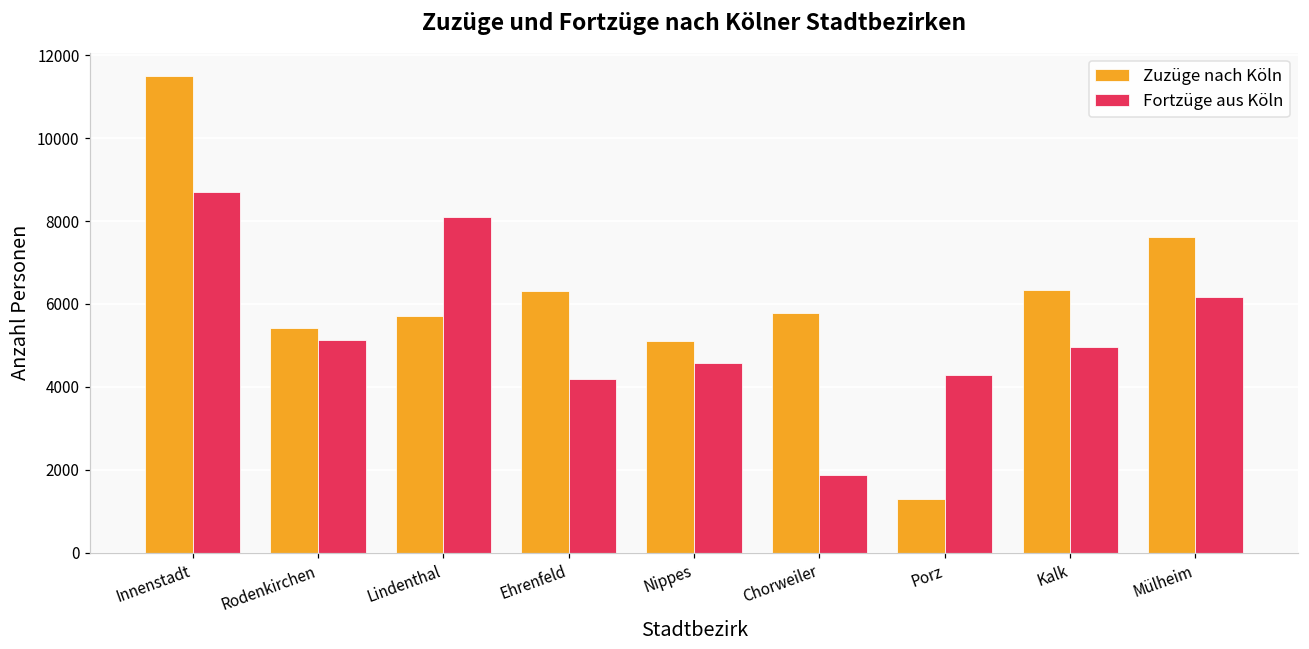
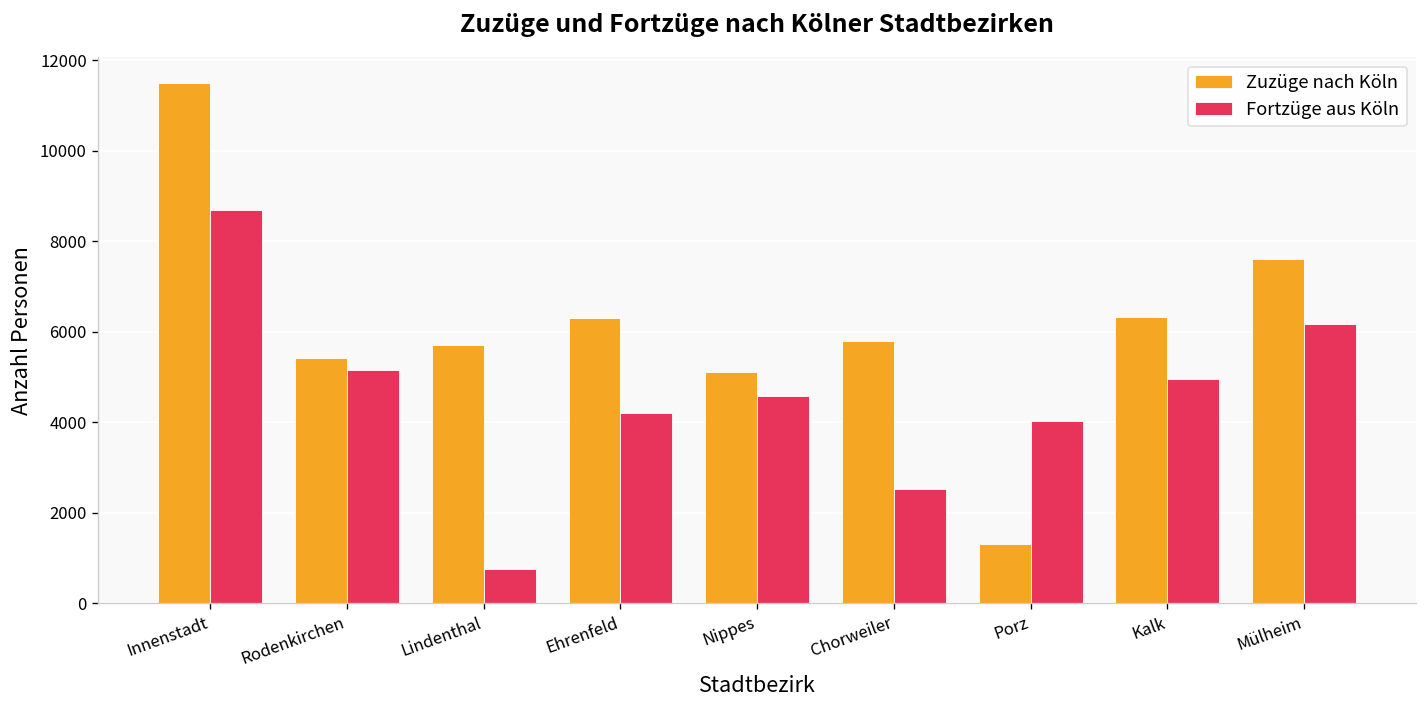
Fortzüge aus Köln, Lindenthal: 8100 -> 700
Fortzüge aus Köln, Chorweiler: 1900 -> 2500
Fortzüge aus Köln, Porz: 4300 -> 4000
